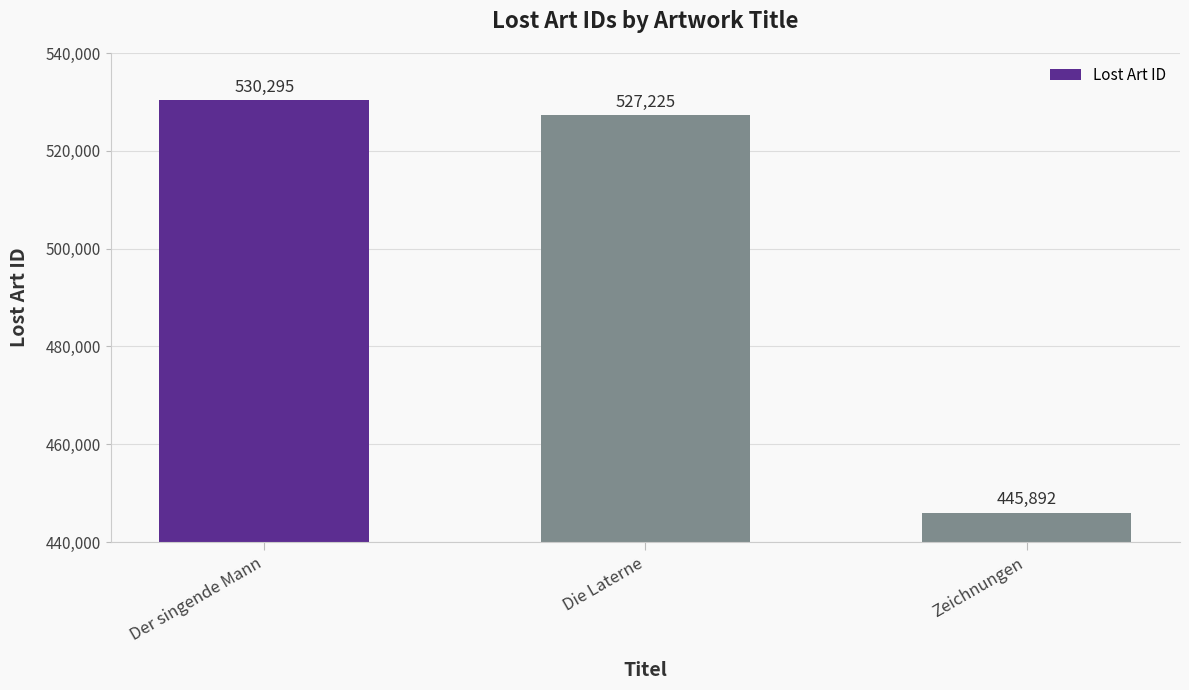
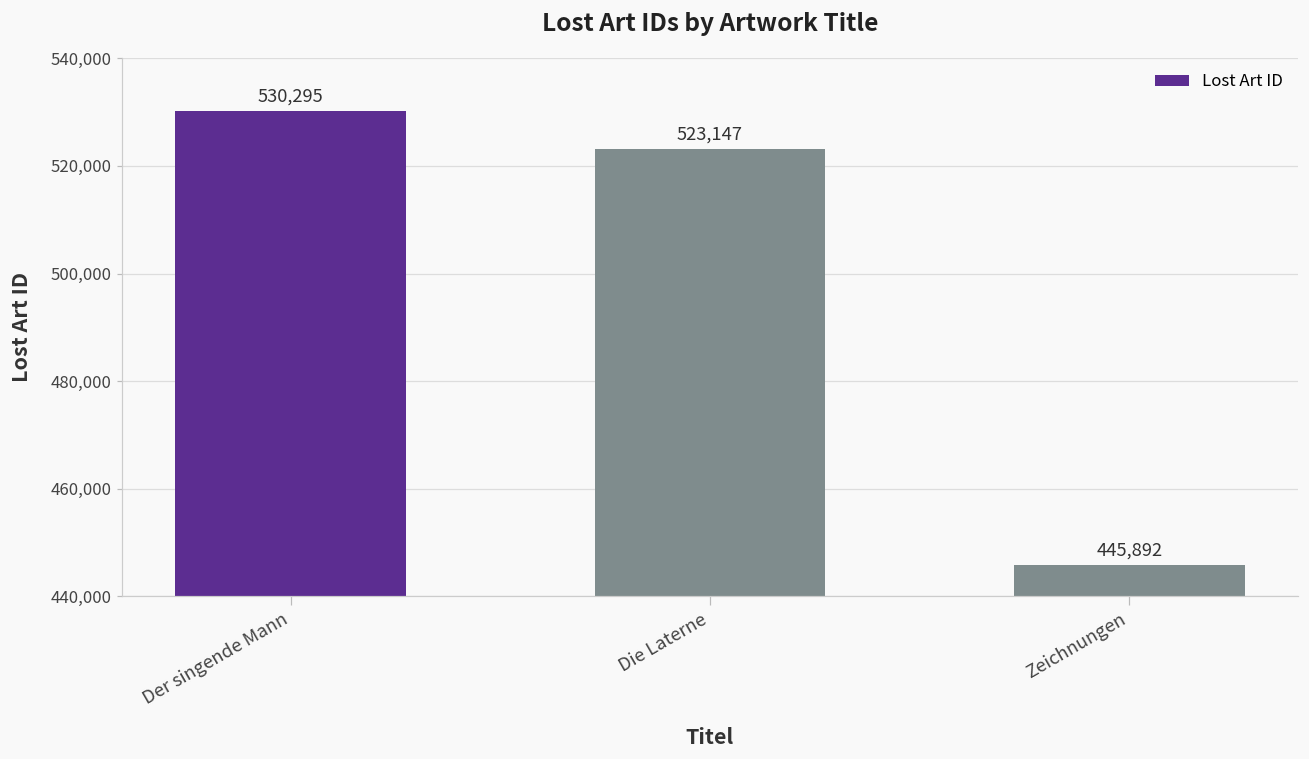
Die Laterne: 527,225 -> 523,147
